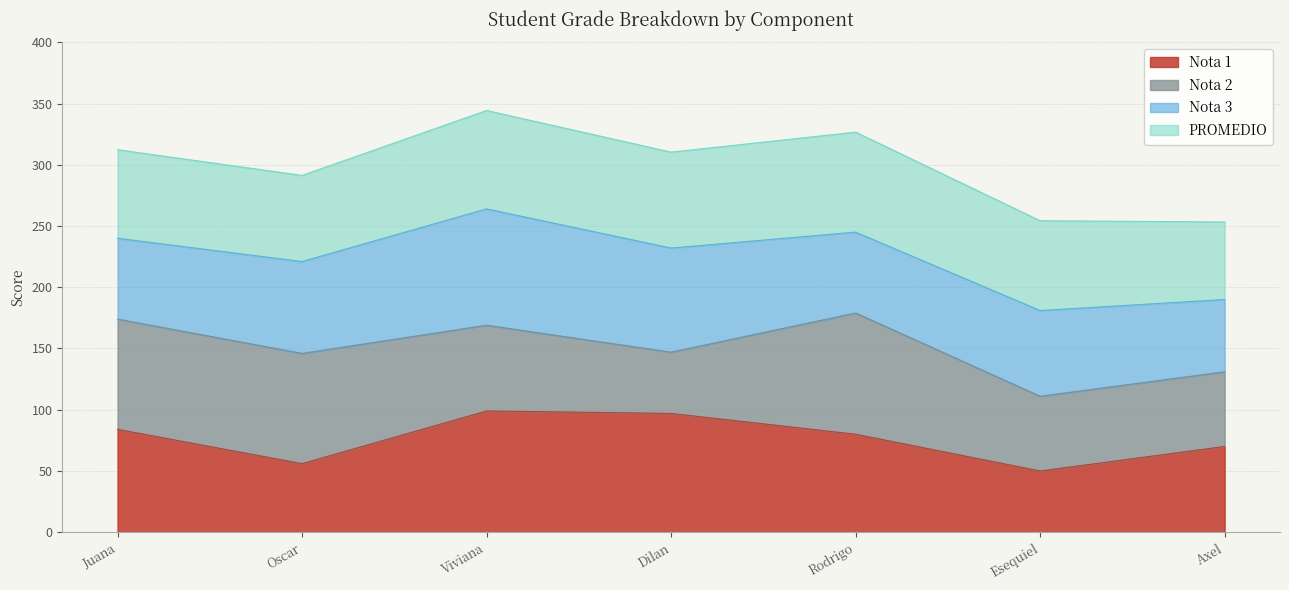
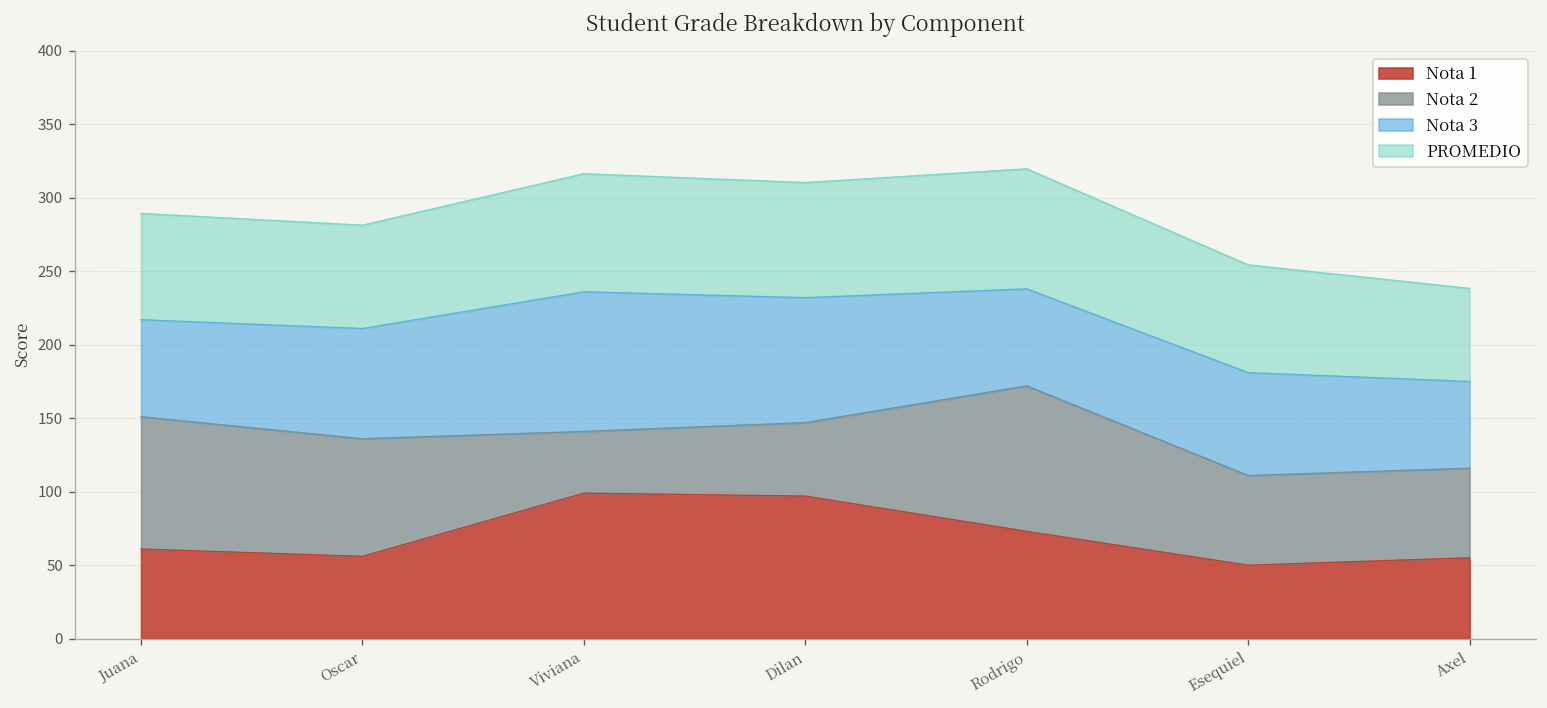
Nota 1, Juana: 84 -> 61
Nota 2, Oscar: 90 -> 80
Nota 2, Viviana: 70 -> 42
Nota 1, Rodrigo: 80 -> 73
Nota 1, Axel: 70 -> 55
